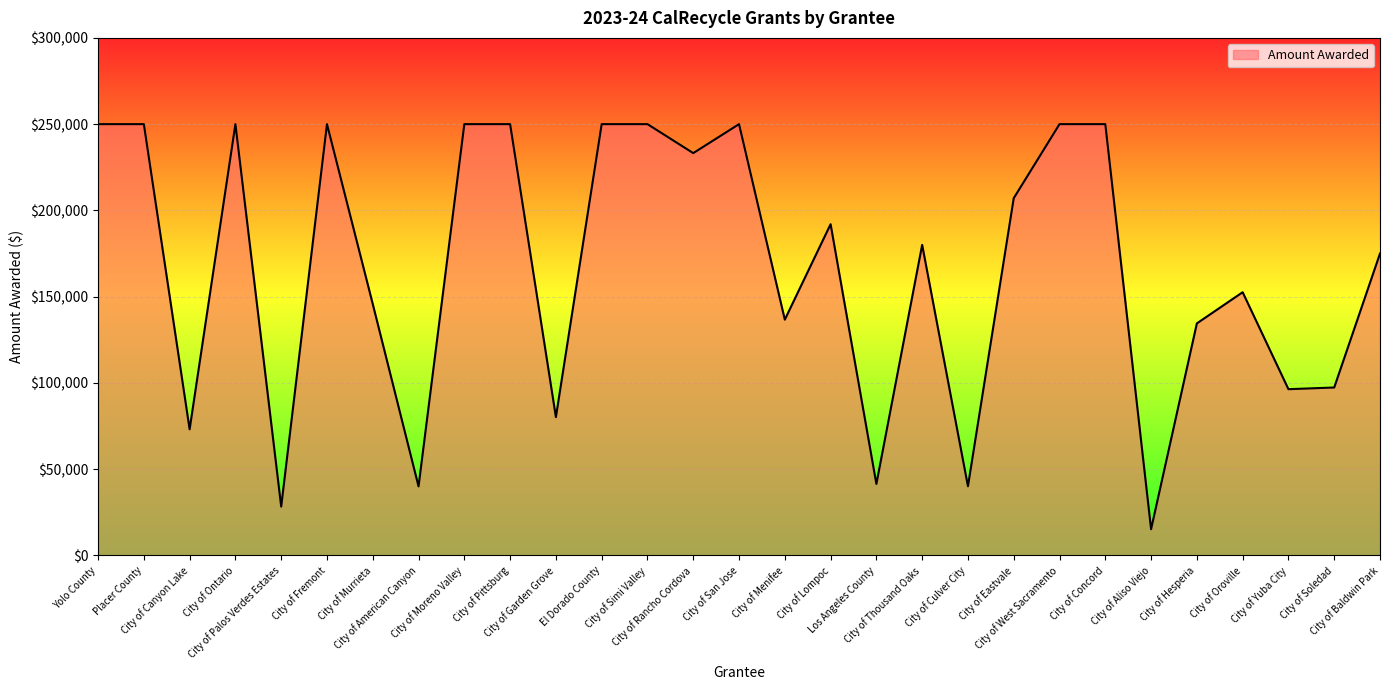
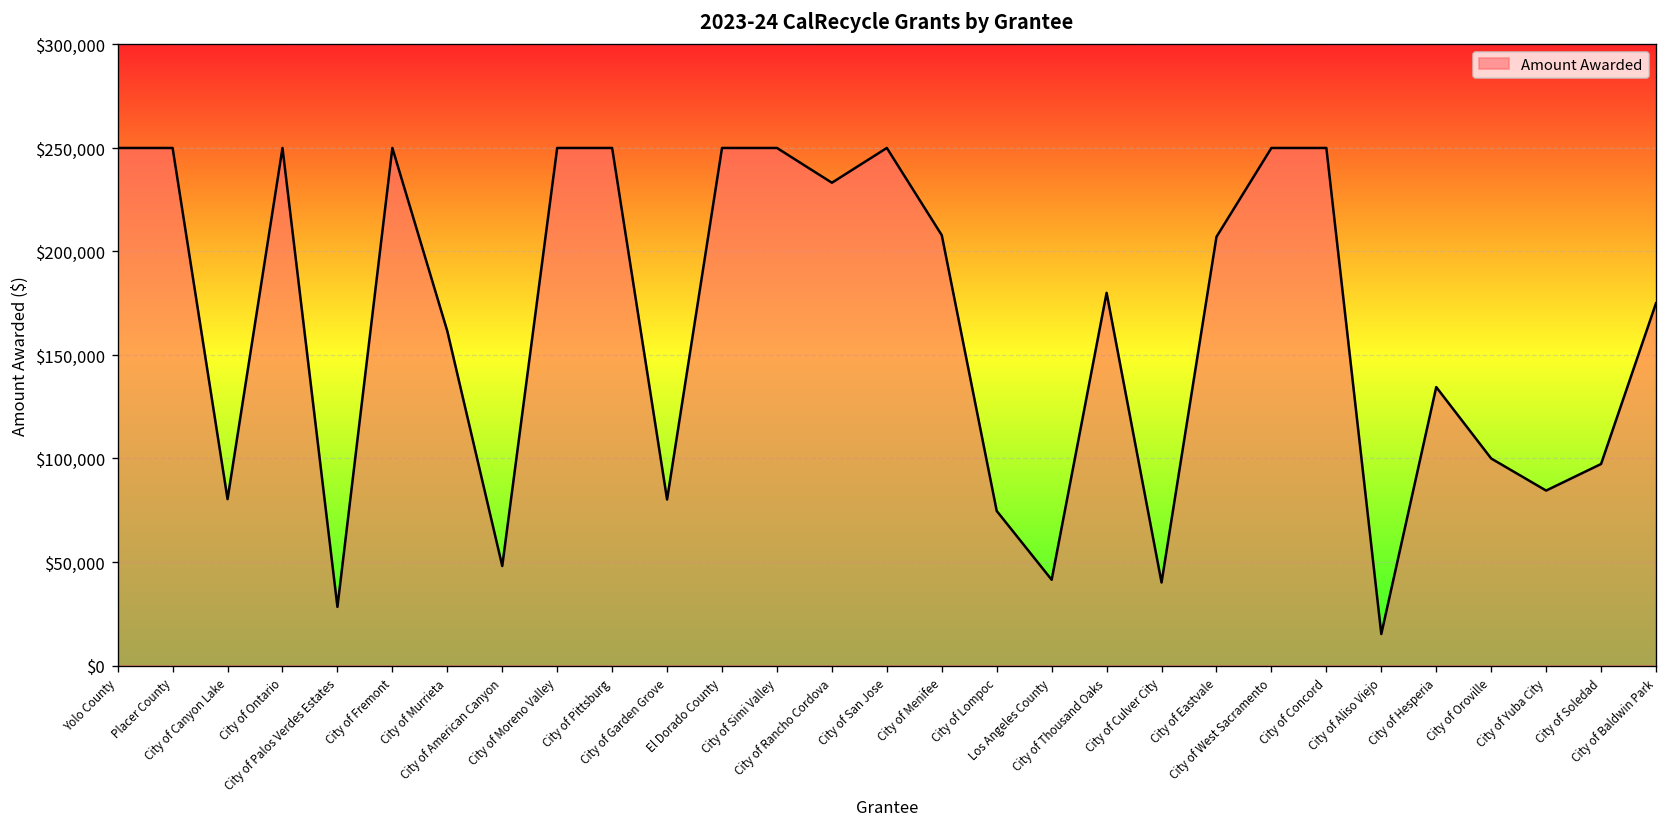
City of Canyon Lake: $73,000 -> $80,000
City of Murrieta: $146,000 -> $162,000
City of American Canyon: $40,000 -> $48,000
City of Menifee: $137,000 -> $208,000
City of Lompoc: $192,000 -> $75,000
City of Oroville: $153,000 -> $100,000
City of Yuba City: $96,000 -> $85,000
